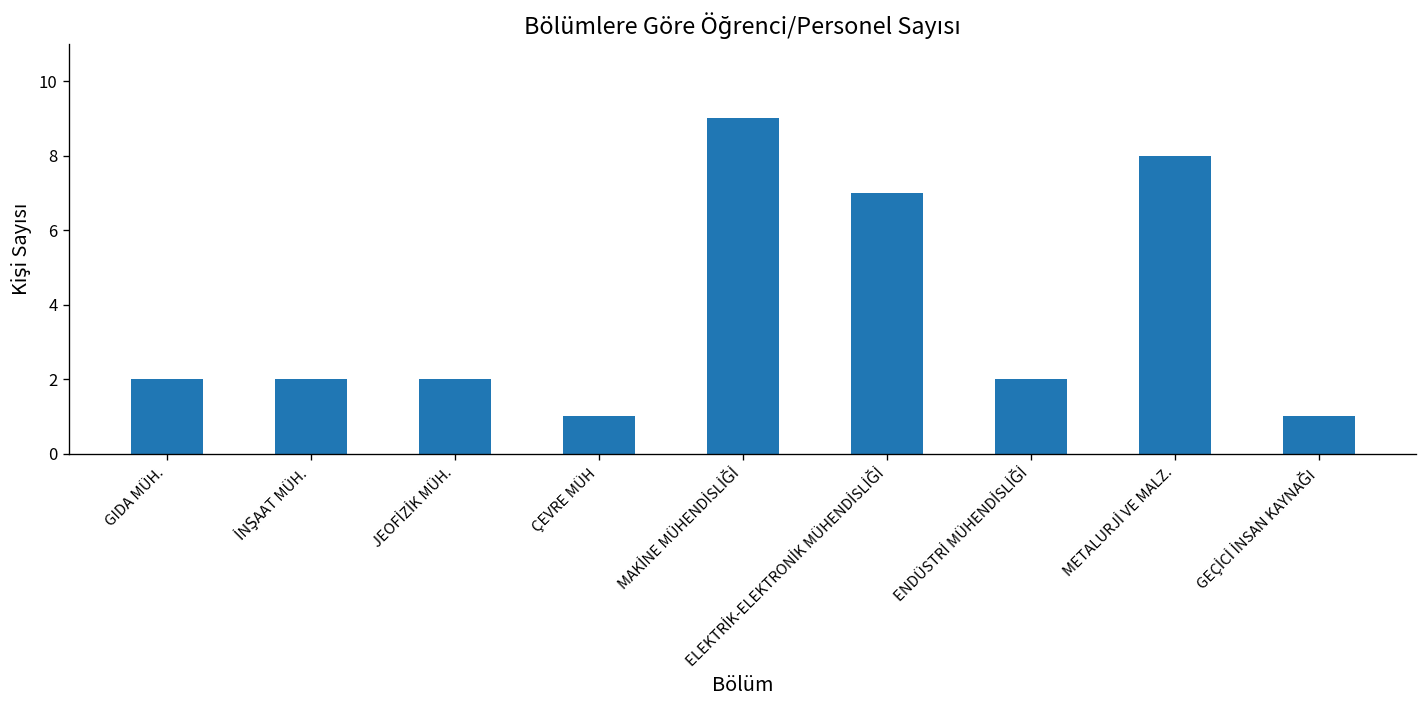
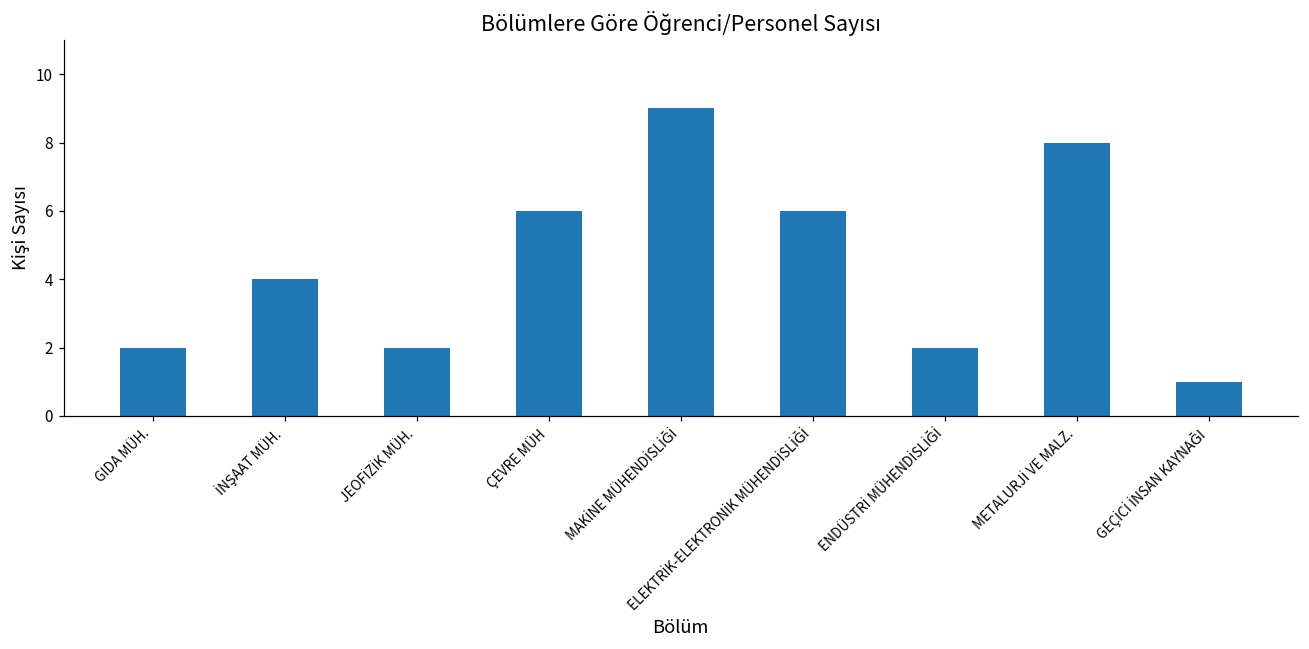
İNŞAAT MÜH.: 2 -> 4
ÇEVRE MÜH: 1 -> 6
ELEKTRİK-ELEKTRONİK MÜHENDİSLİĞİ: 7 -> 6
